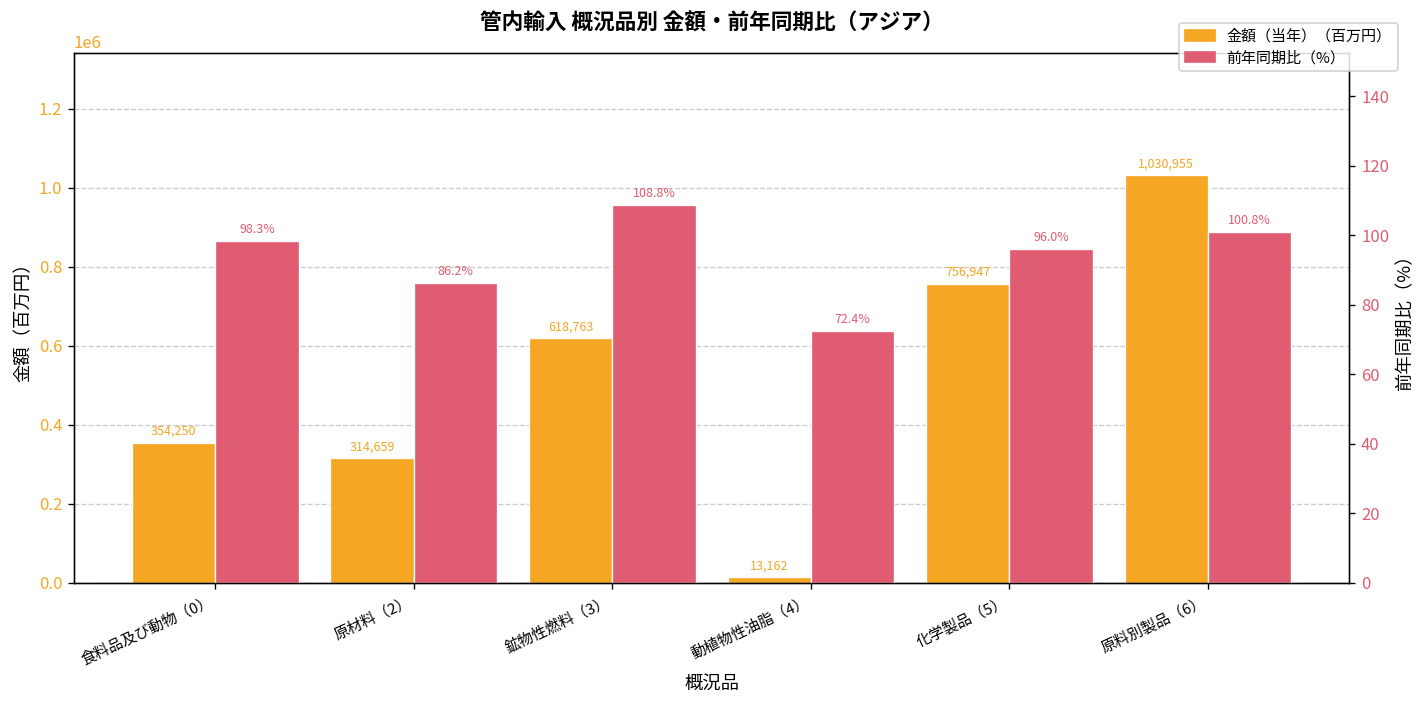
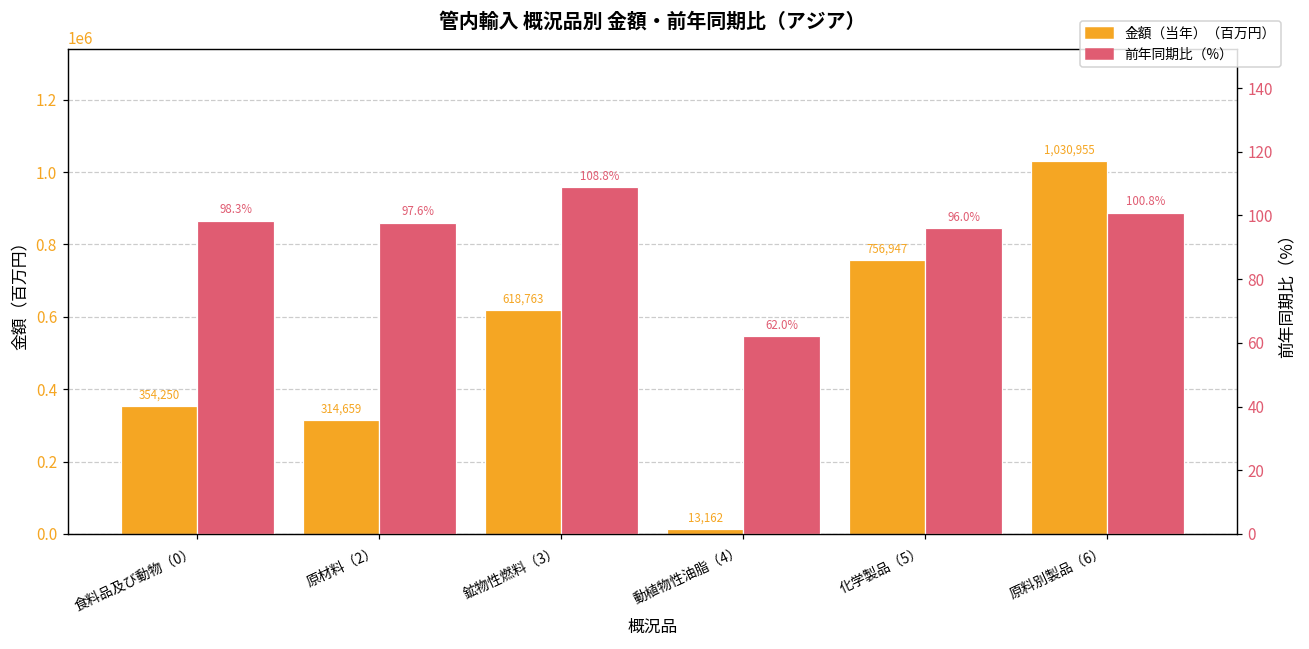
前年同期比（%）, 原材料（2）: 86.2% -> 97.6%
前年同期比（%）, 動植物性油脂（4）: 72.4% -> 62.0%
